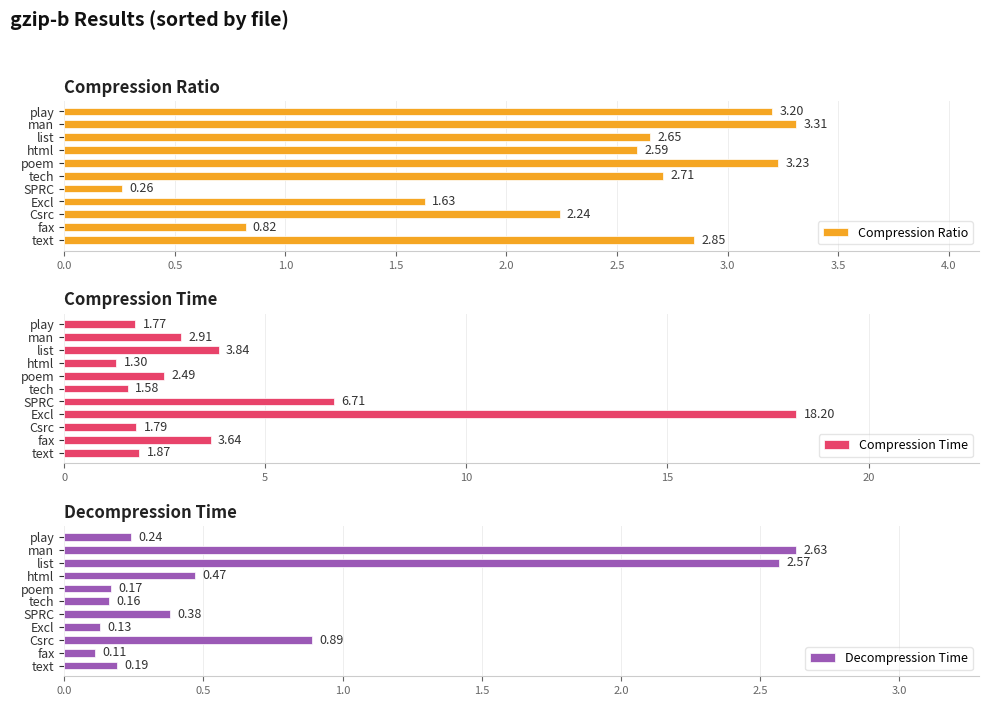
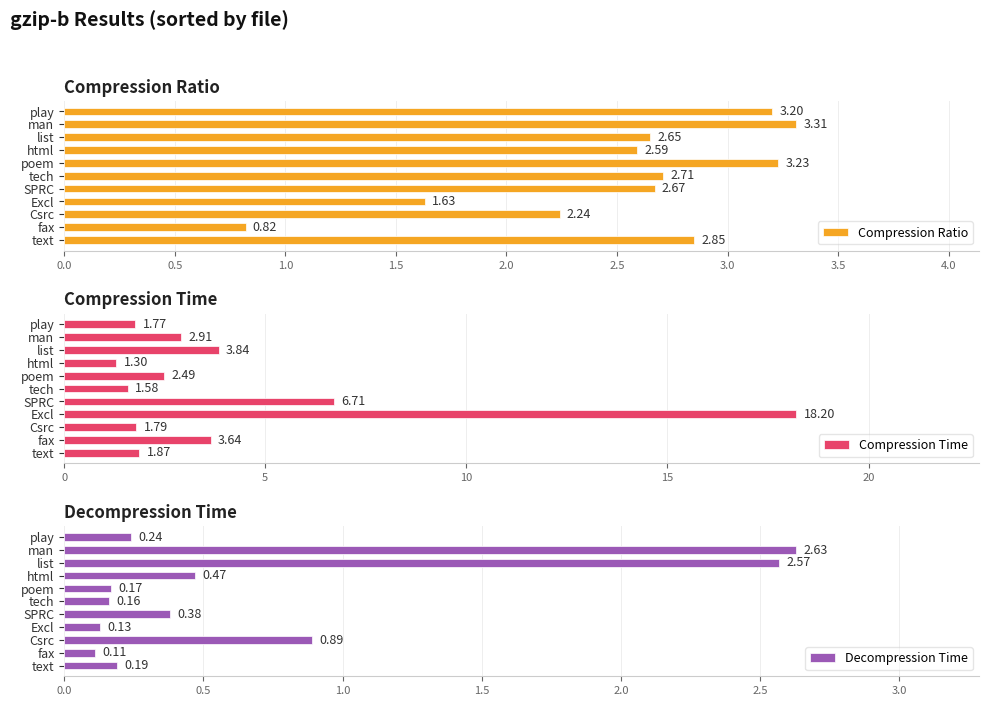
Compression Ratio, SPRC: 0.26 -> 2.67
